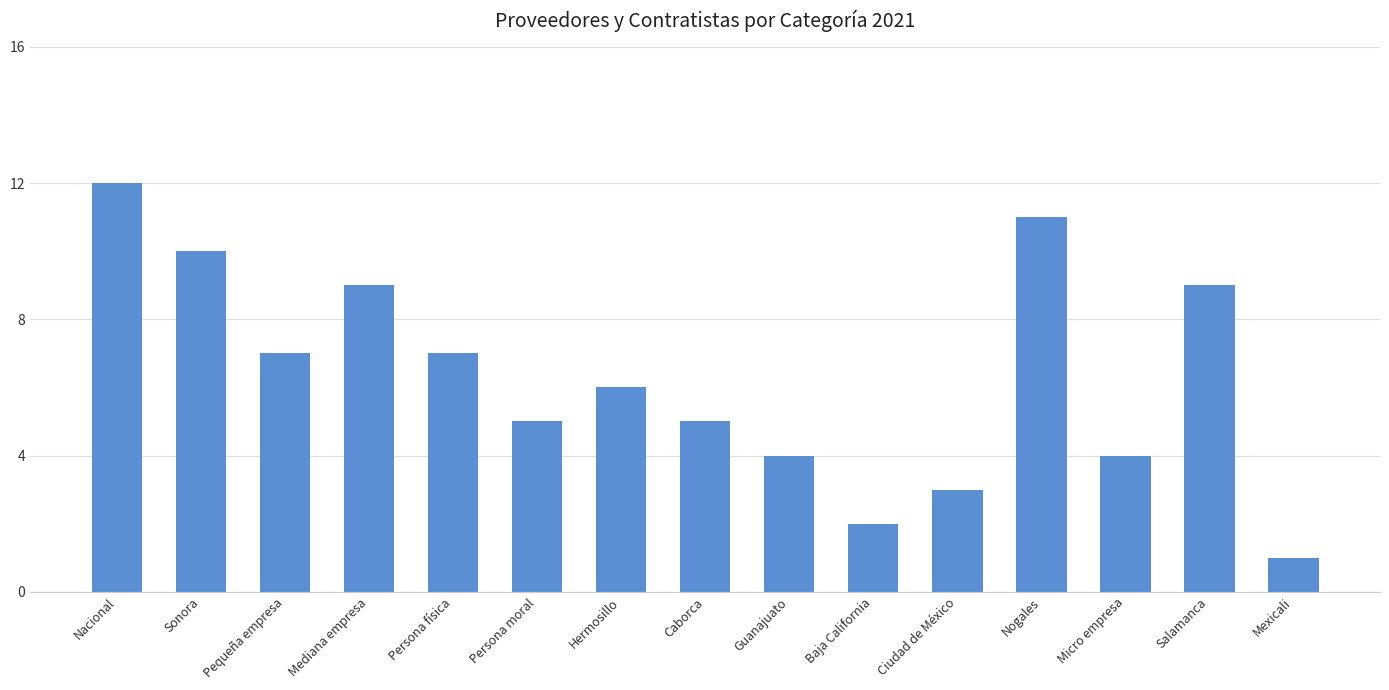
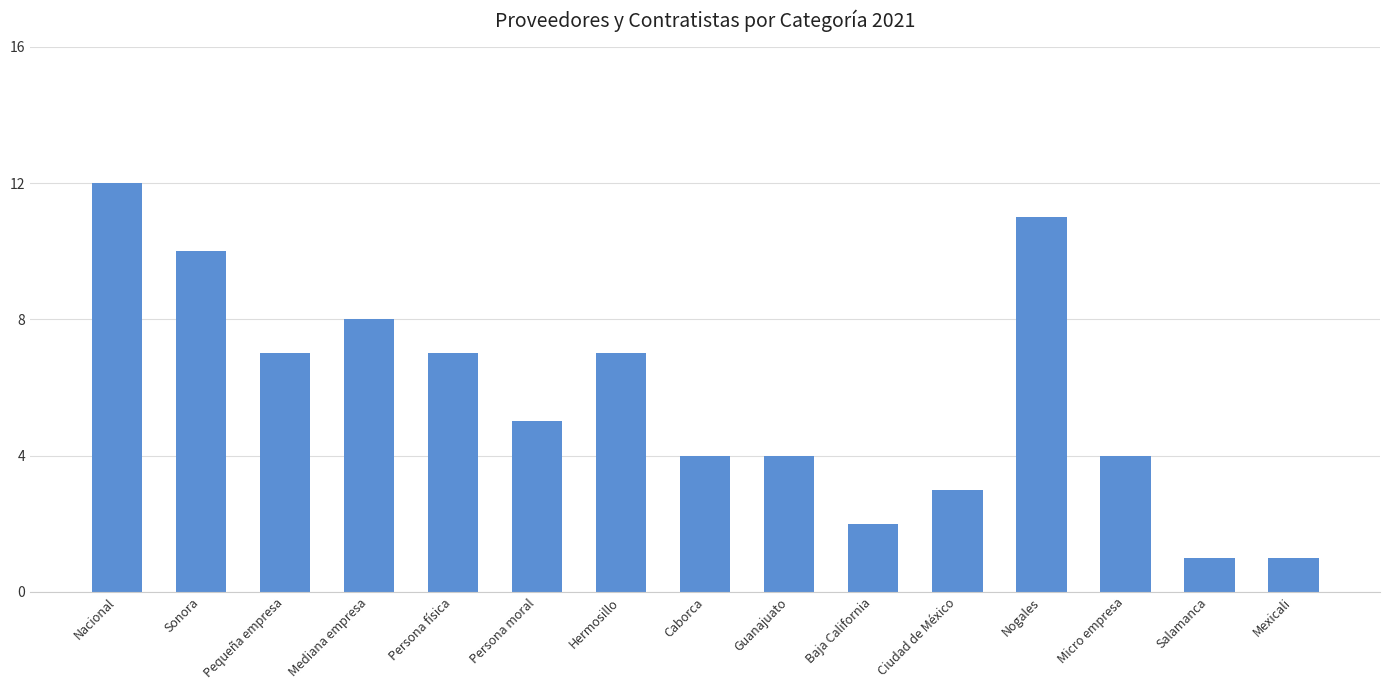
Mediana empresa: 9 -> 8
Hermosillo: 6 -> 7
Caborca: 5 -> 4
Salamanca: 9 -> 1
